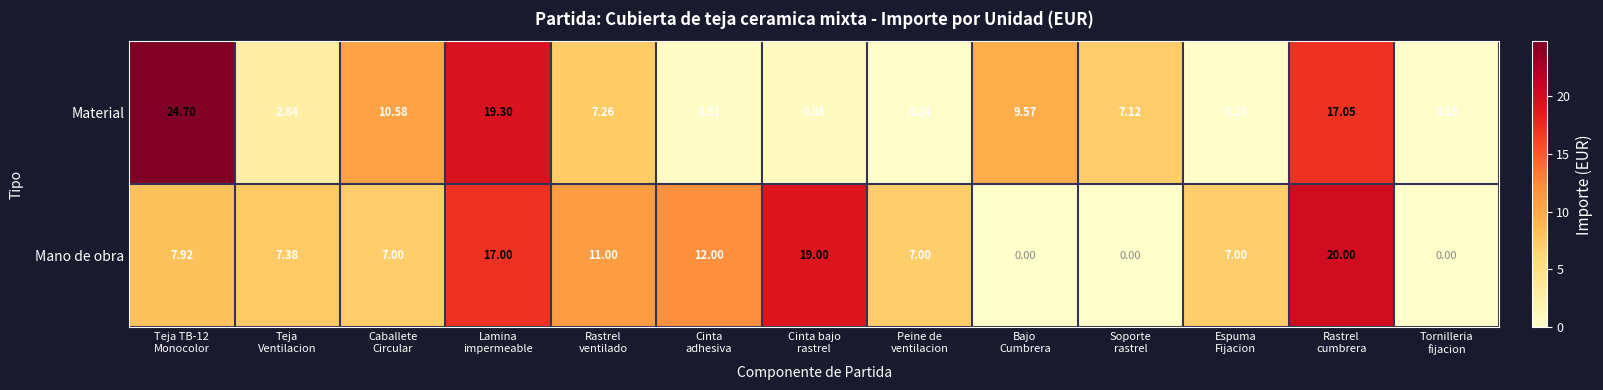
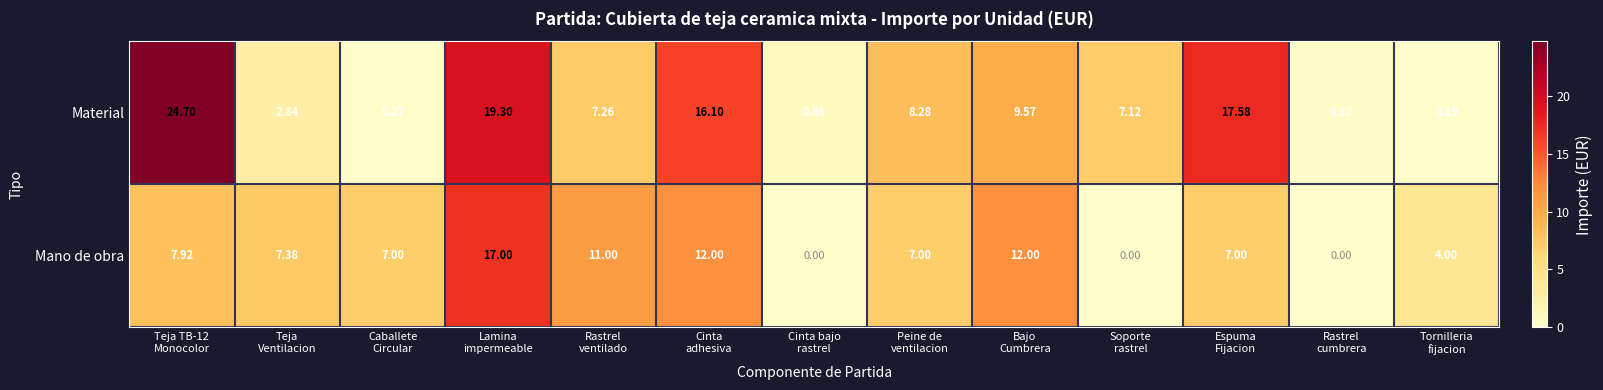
Material, Caballete Circular: 10.58 -> 0.27
Material, Cinta adhesiva: 0.51 -> 16.10
Material, Peine de ventilacion: 0.24 -> 8.28
Material, Espuma Fijacion: 0.23 -> 17.58
Material, Rastrel cumbrera: 17.05 -> 0.32
Mano de obra, Cinta bajo rastrel: 19.00 -> 0.00
Mano de obra, Bajo Cumbrera: 0.00 -> 12.00
Mano de obra, Rastrel cumbrera: 20.00 -> 0.00
Mano de obra, Tornilleria fijacion: 0.00 -> 4.00
